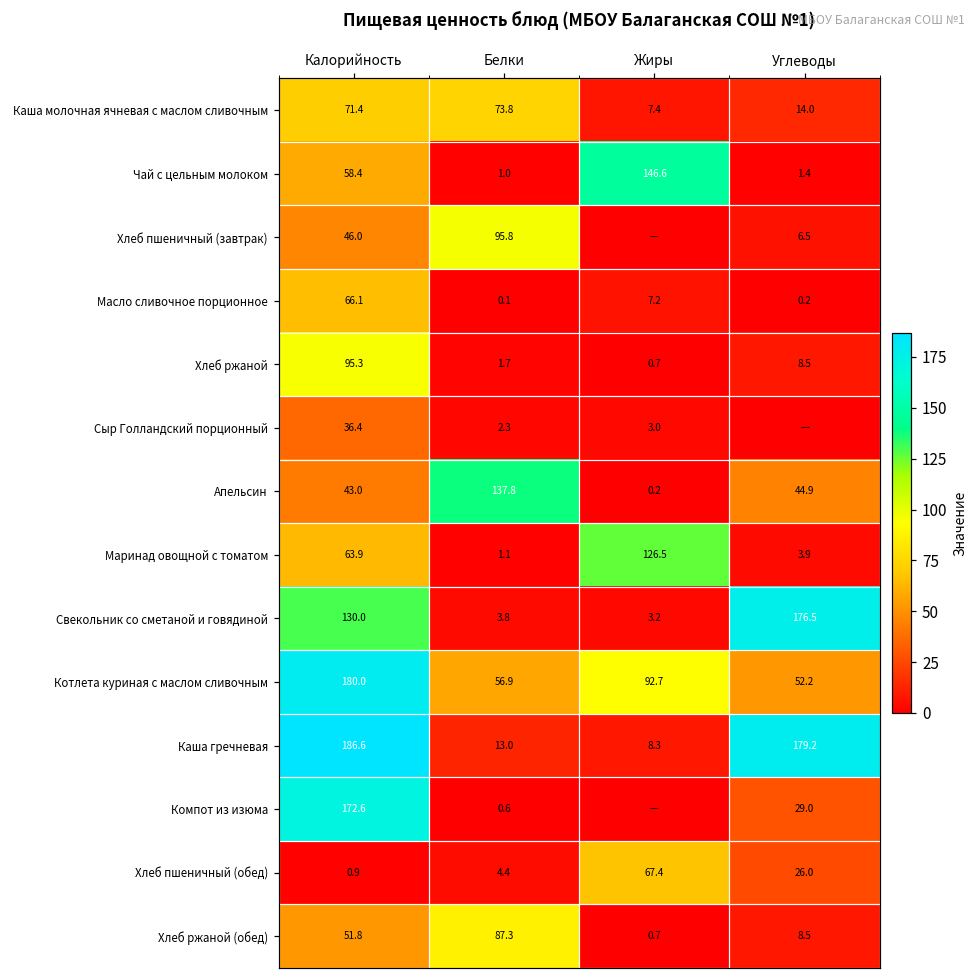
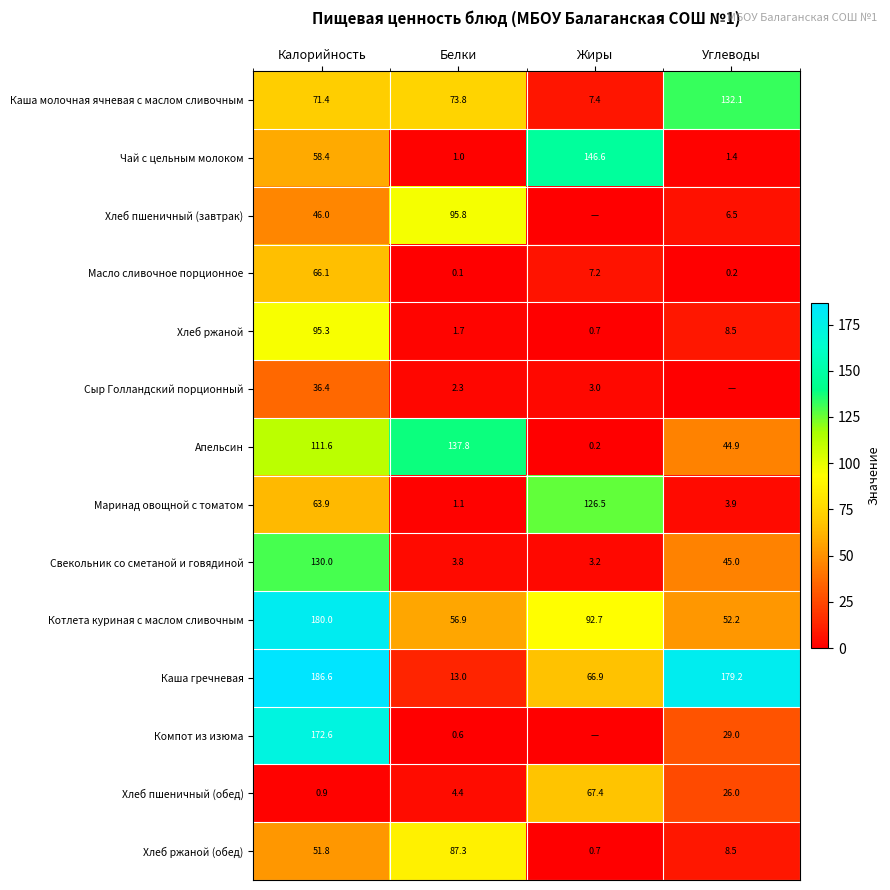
Каша молочная ячневая с маслом сливочным, Углеводы: 14.0 -> 132.1
Апельсин, Калорийность: 43.0 -> 111.6
Свекольник со сметаной и говядиной, Углеводы: 176.5 -> 45.0
Каша гречневая, Жиры: 8.3 -> 66.9
